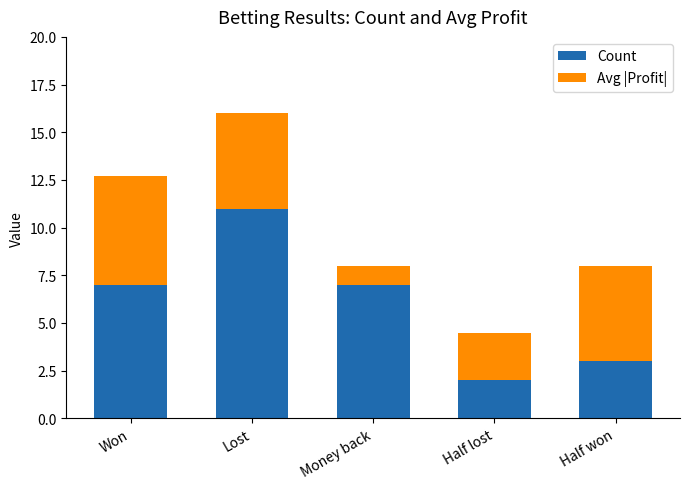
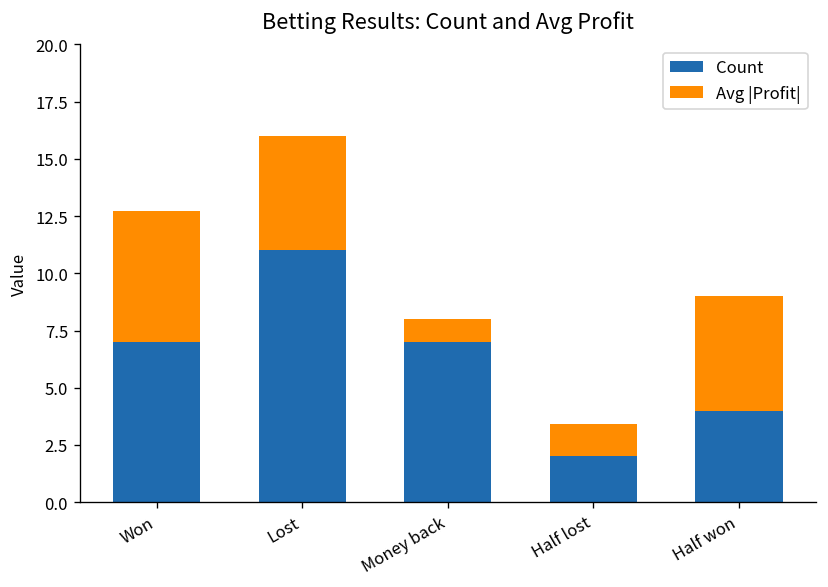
Avg |Profit|, Half lost: 2.5 -> 1.4
Count, Half won: 3 -> 4
